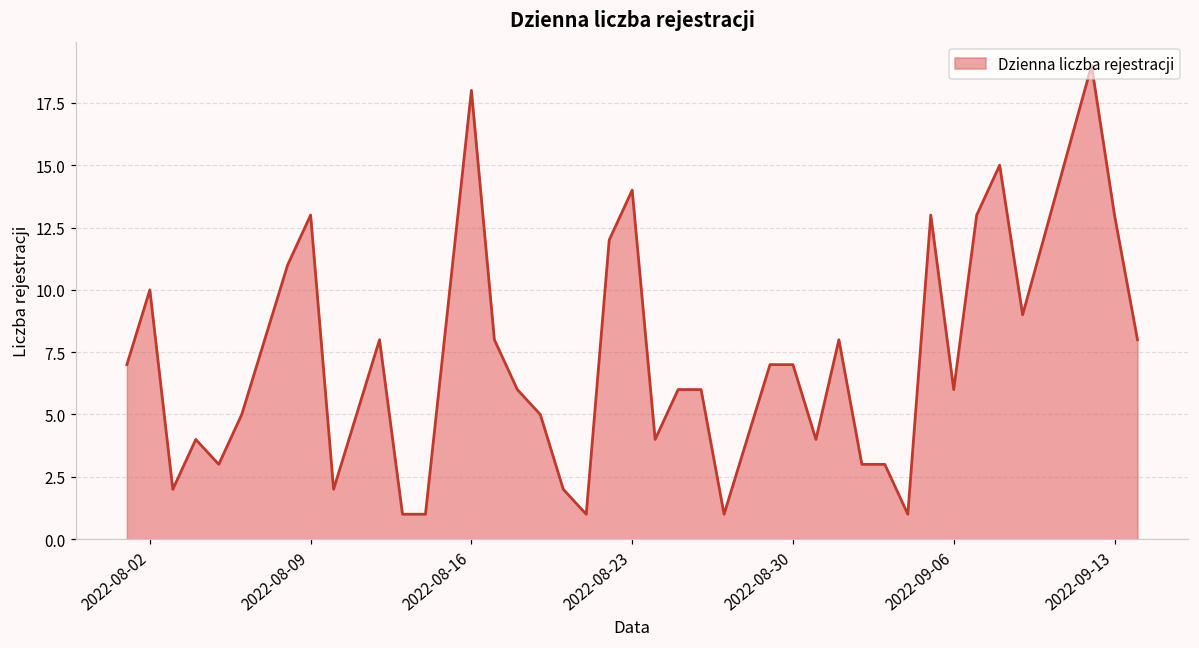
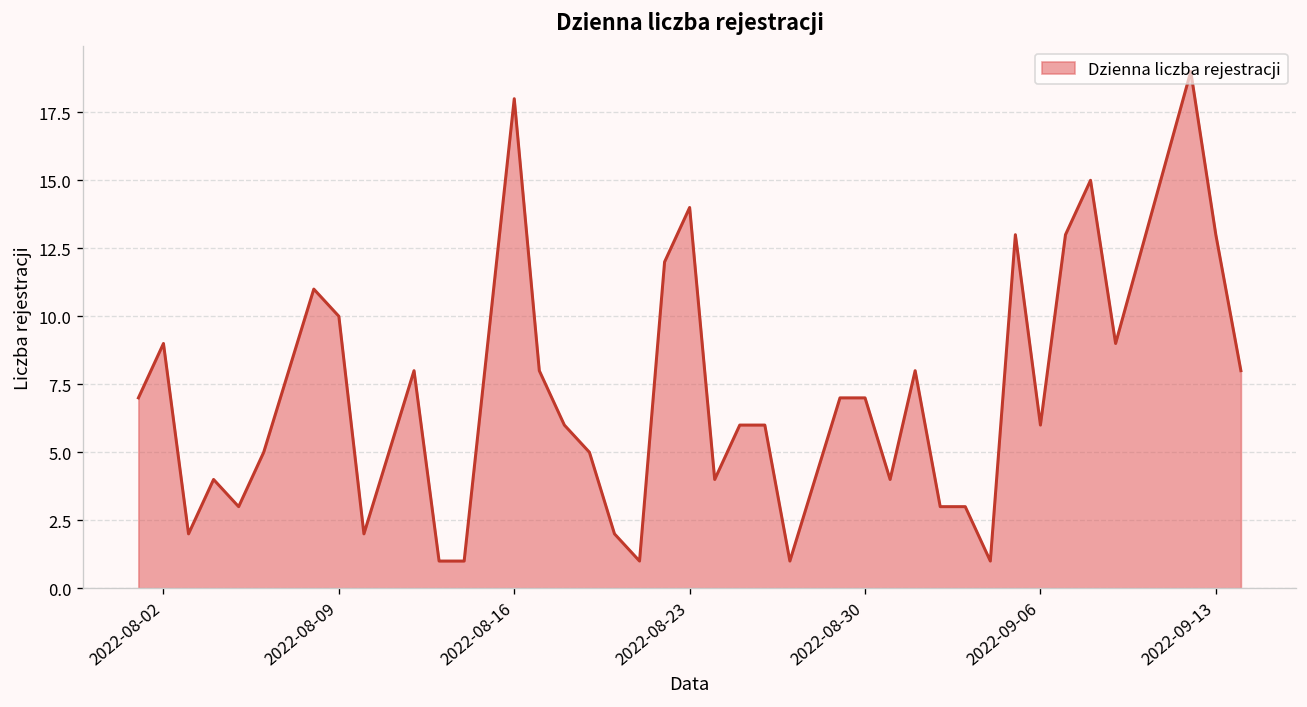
2022-08-02: 10 -> 9
2022-08-09: 13 -> 10
